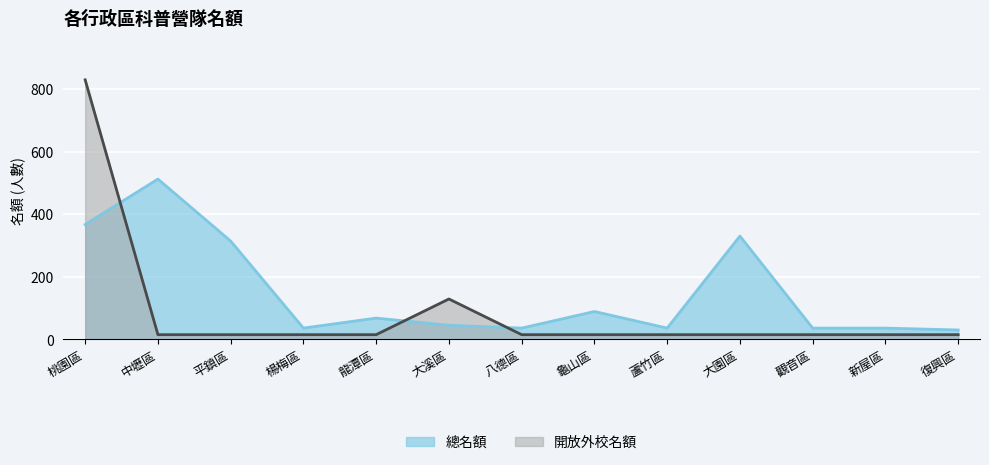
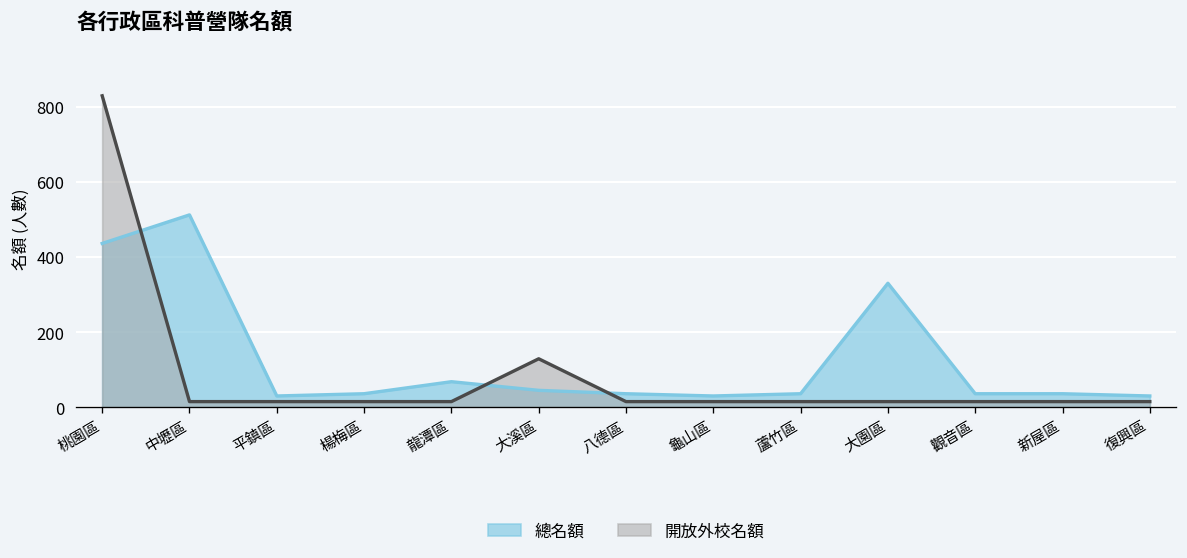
總名額, 桃園區: 370 -> 440
總名額, 平鎮區: 310 -> 30
總名額, 龜山區: 90 -> 30
